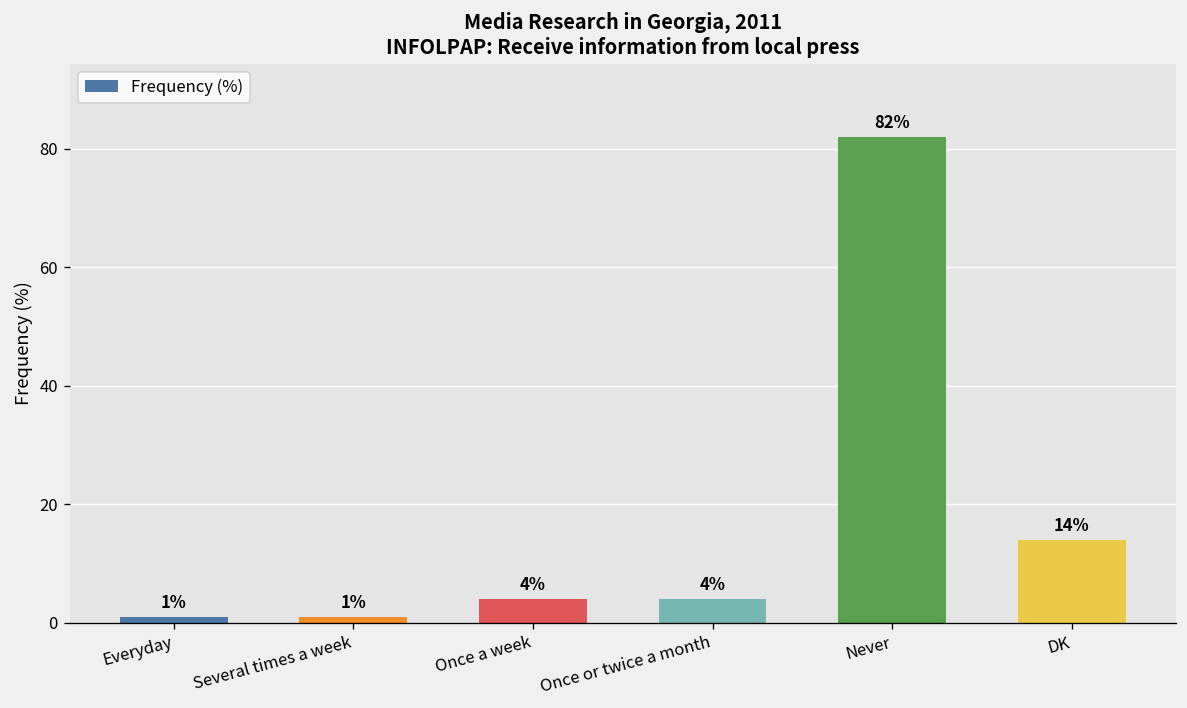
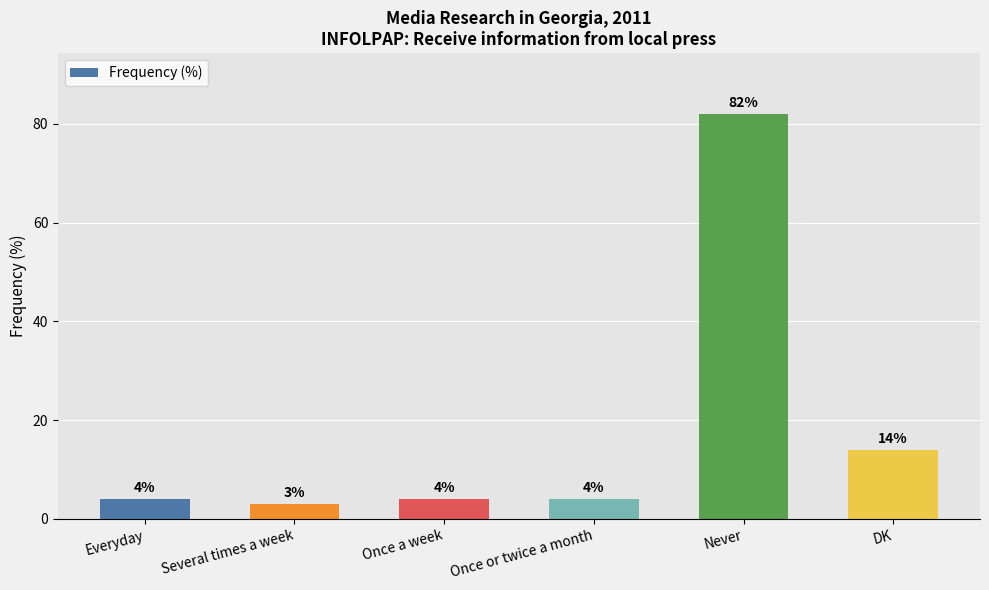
Everyday: 1% -> 4%
Several times a week: 1% -> 3%
